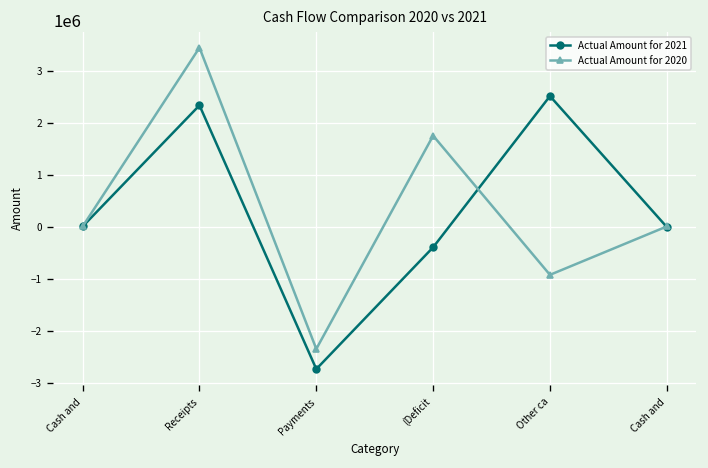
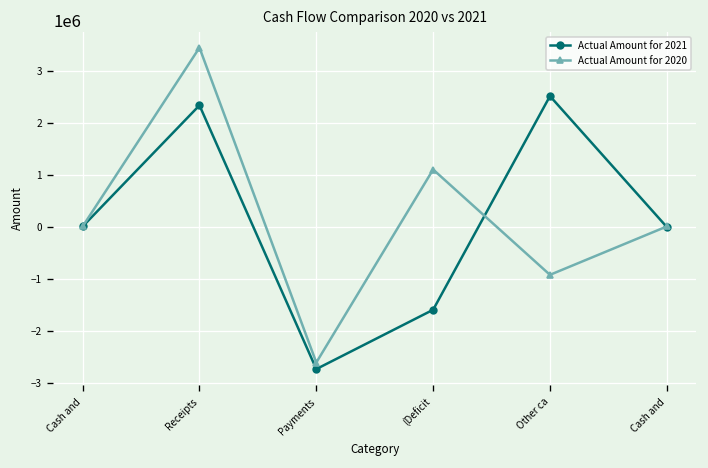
Actual Amount for 2020, Payments: -2300000 -> -2600000
Actual Amount for 2021, (Deficit: -400000 -> -1600000
Actual Amount for 2020, (Deficit: 1800000 -> 1100000
